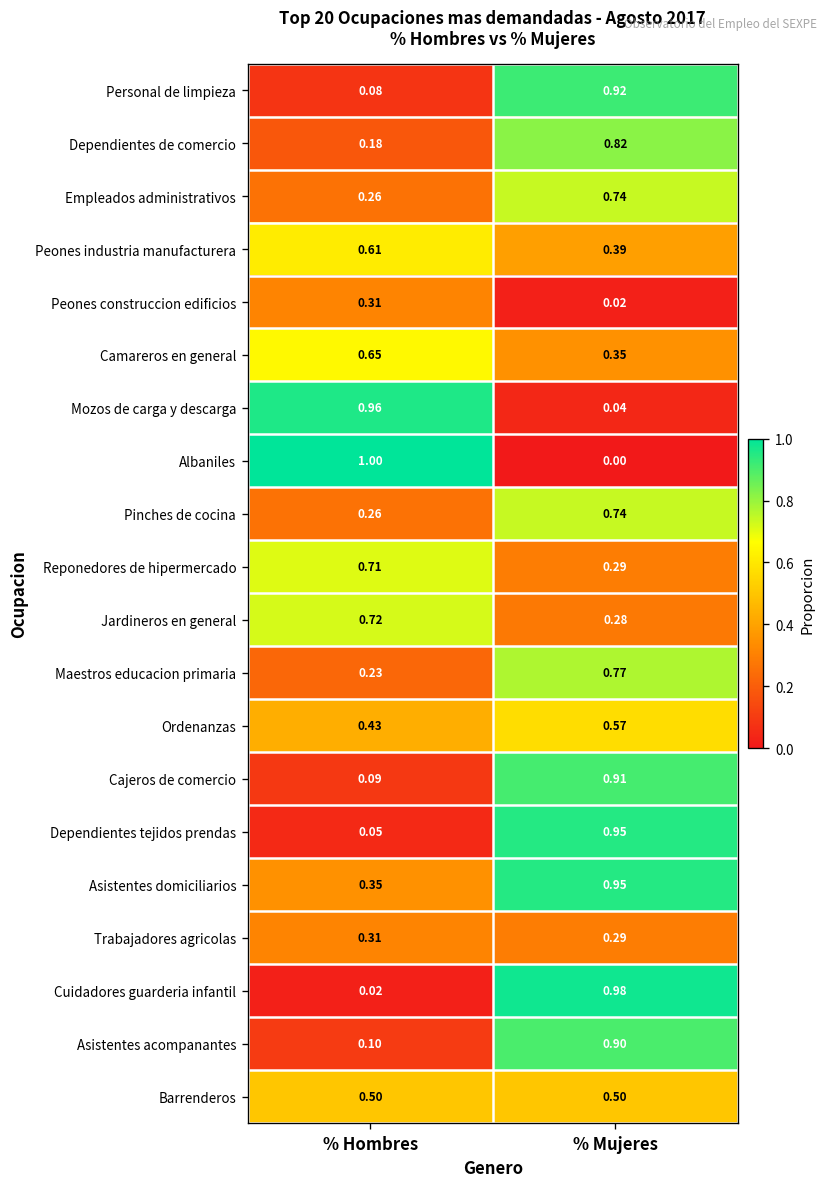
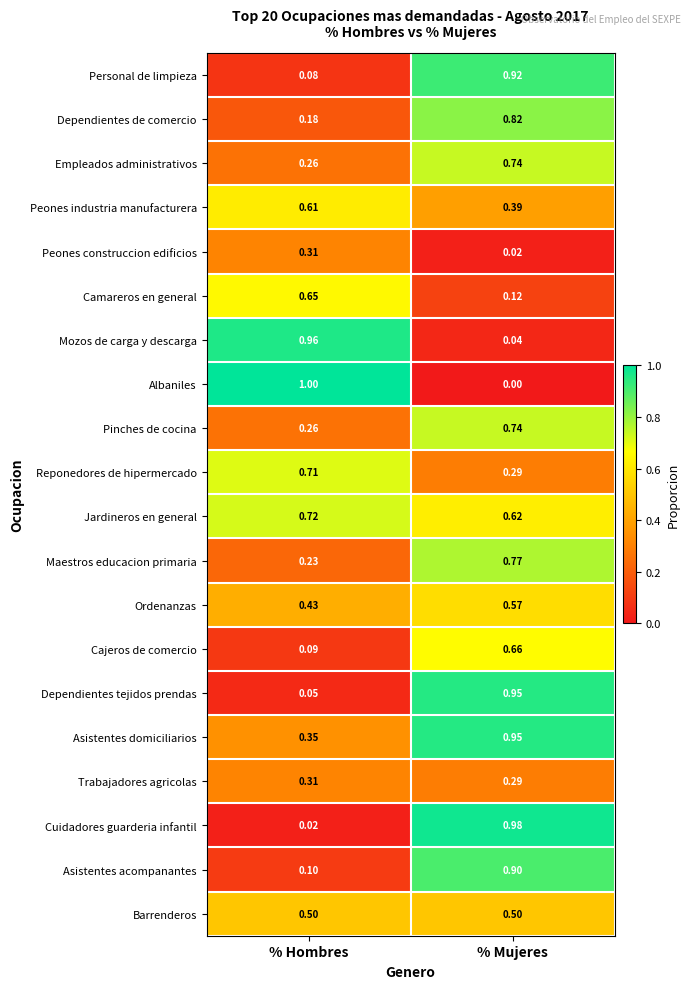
Camareros en general, % Mujeres: 0.35 -> 0.12
Jardineros en general, % Mujeres: 0.28 -> 0.62
Cajeros de comercio, % Mujeres: 0.91 -> 0.66
